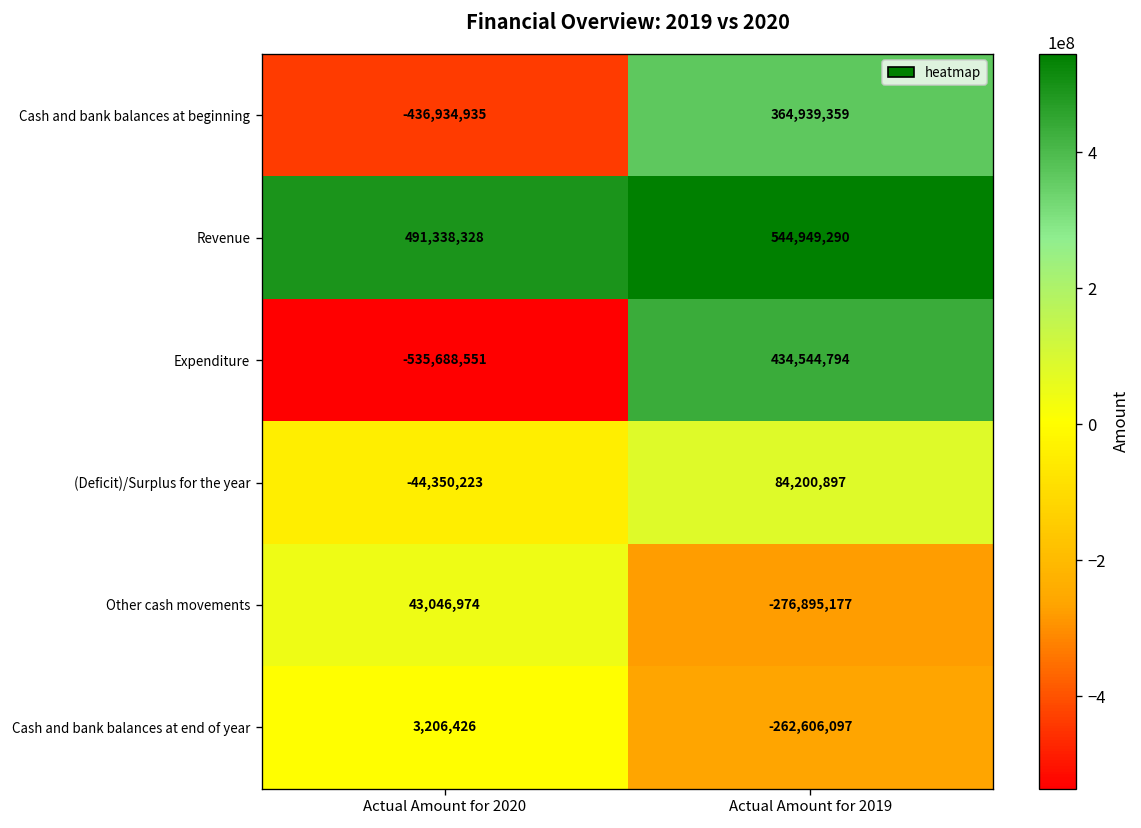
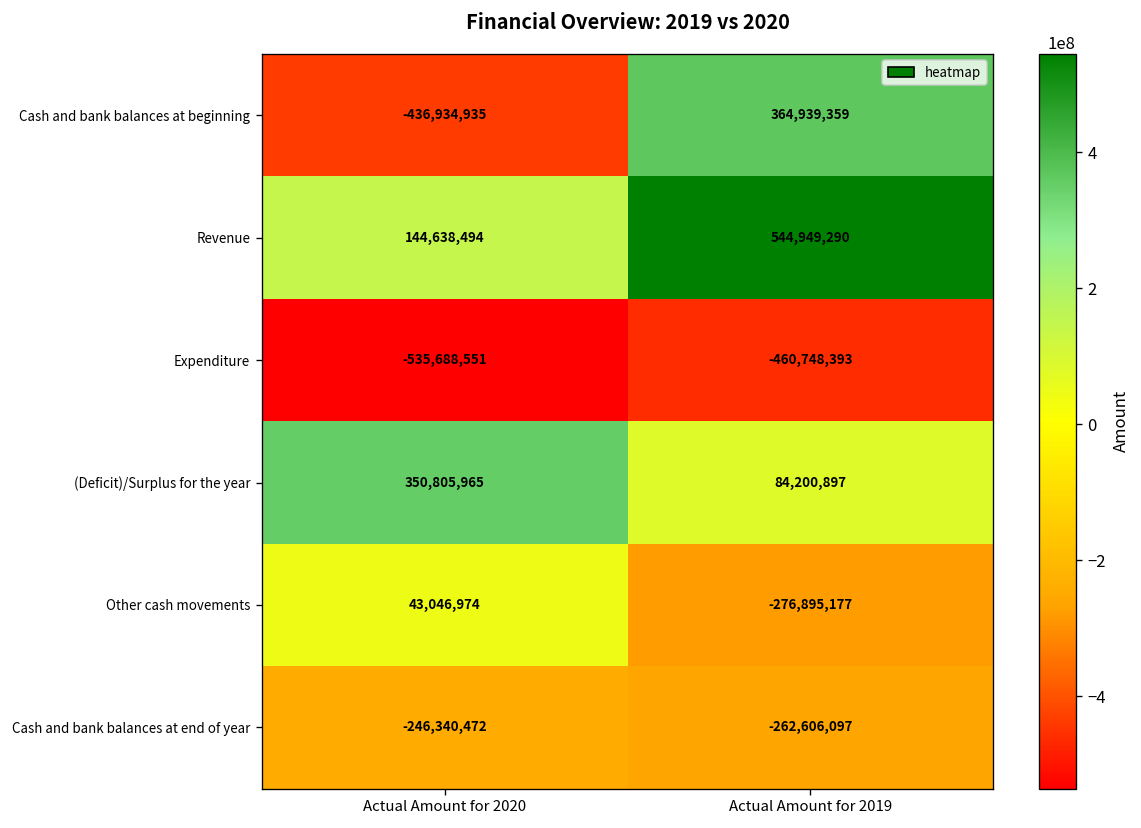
Revenue, Actual Amount for 2020: 491,338,328 -> 144,638,494
Expenditure, Actual Amount for 2019: 434,544,794 -> -460,748,393
(Deficit)/Surplus for the year, Actual Amount for 2020: -44,350,223 -> 350,805,965
Cash and bank balances at end of year, Actual Amount for 2020: 3,206,426 -> -246,340,472
